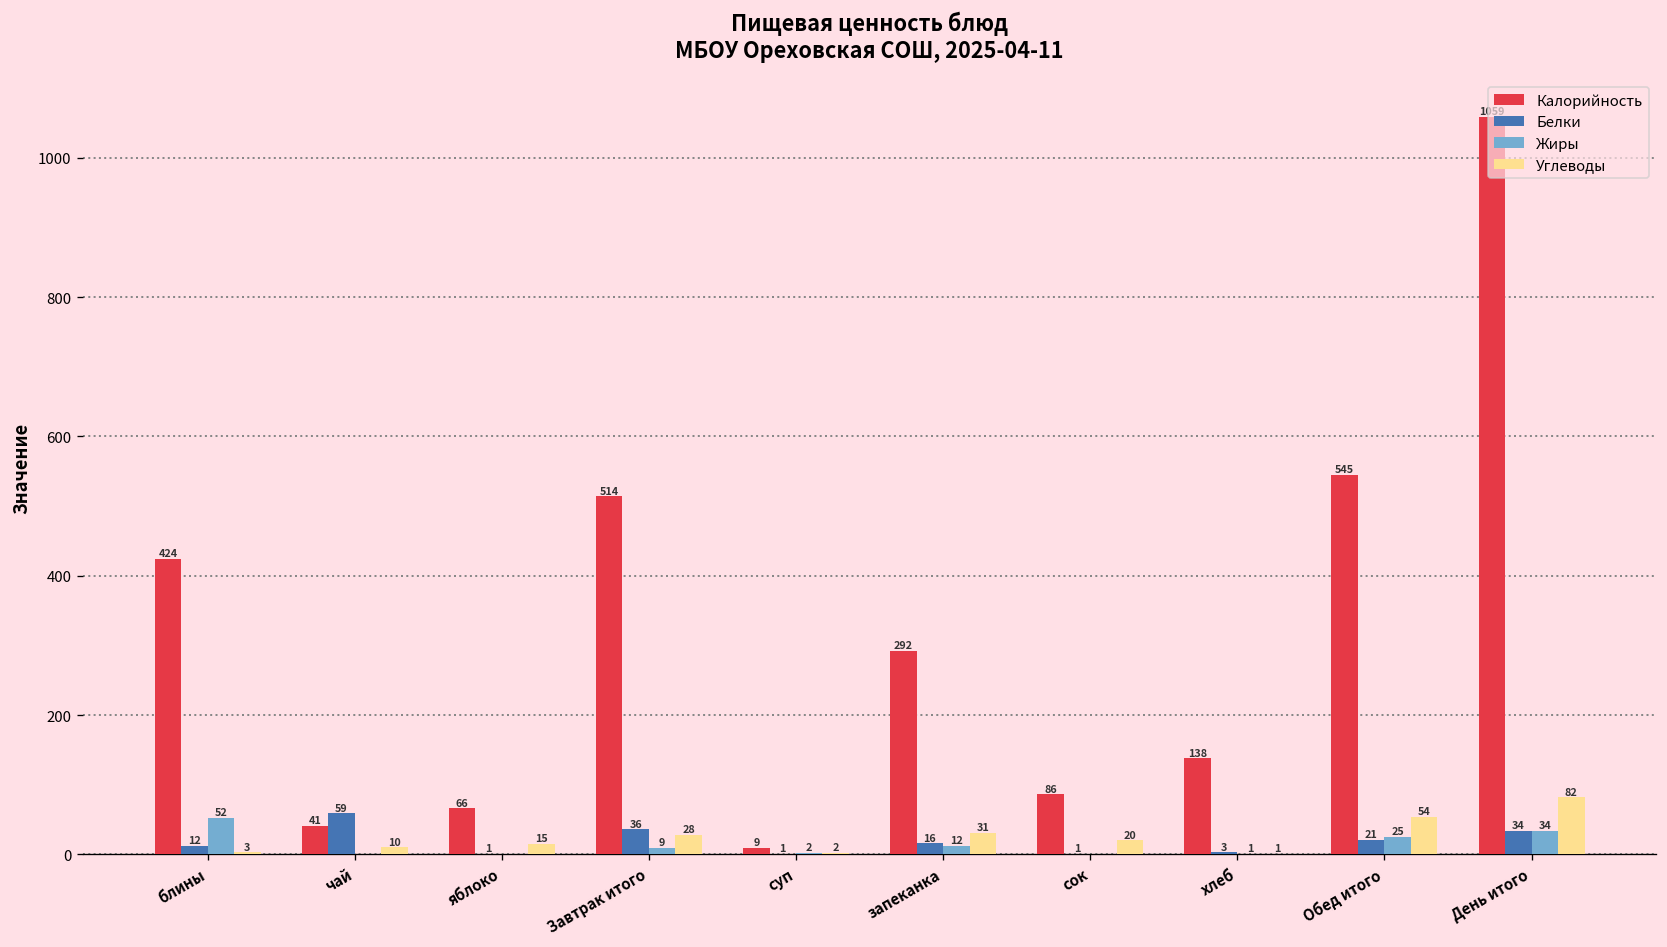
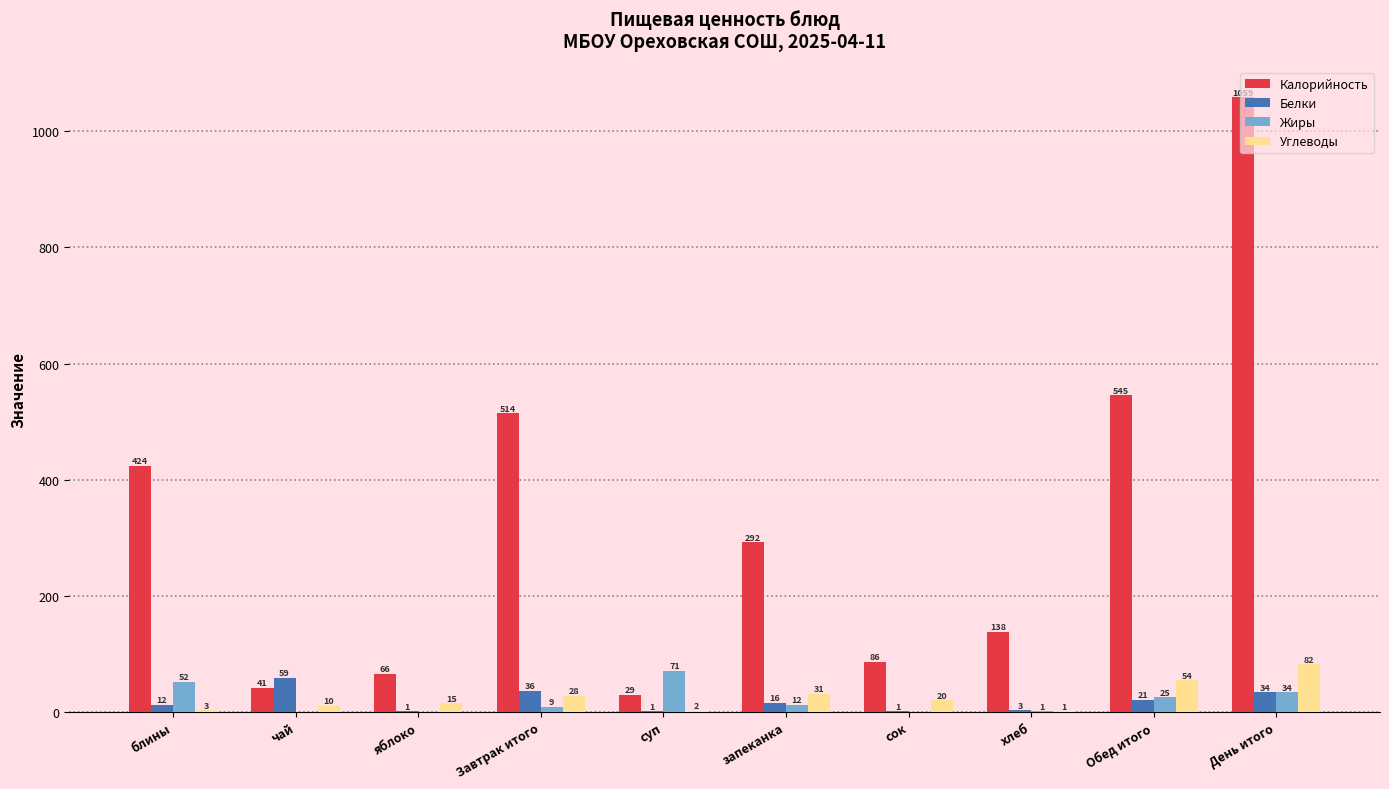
Калорийность, суп: 9 -> 29
Жиры, суп: 2 -> 71
